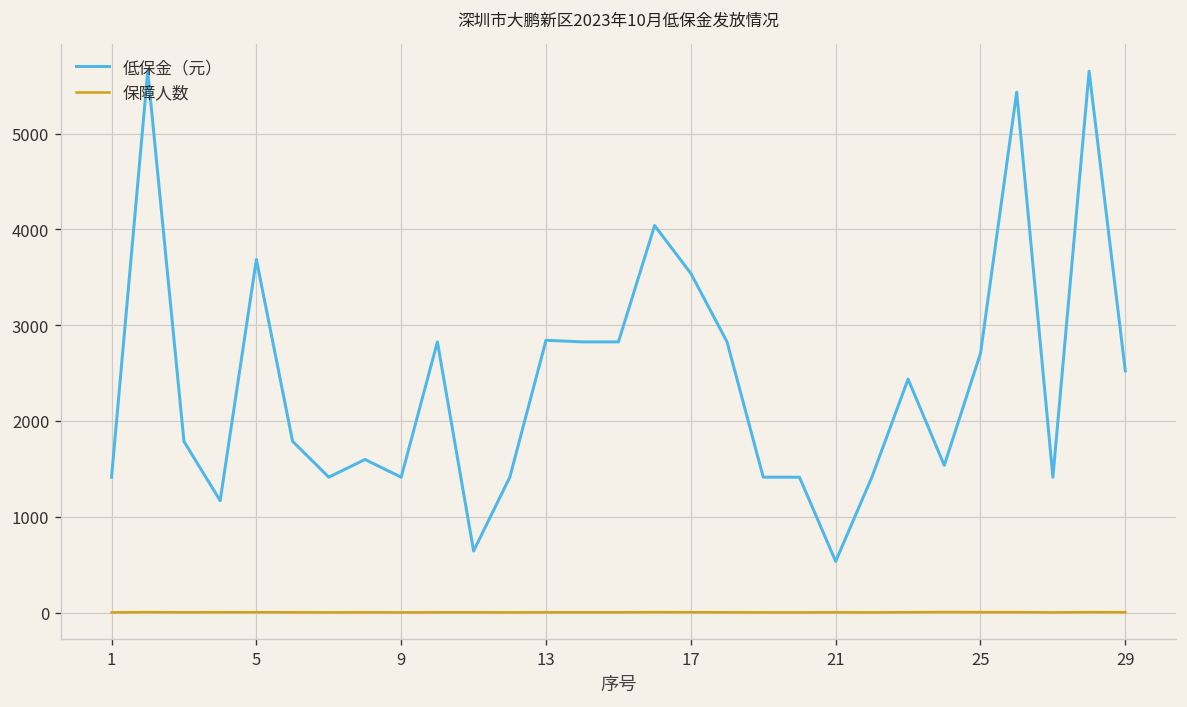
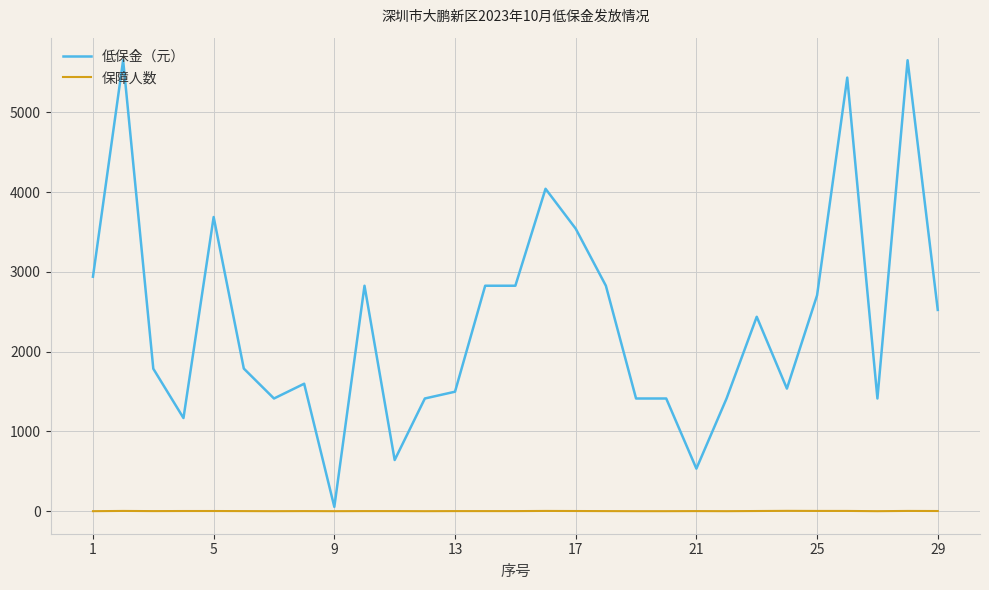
低保金（元）, 1: 1400 -> 2900
低保金（元）, 9: 1400 -> 100
低保金（元）, 13: 2800 -> 1500
